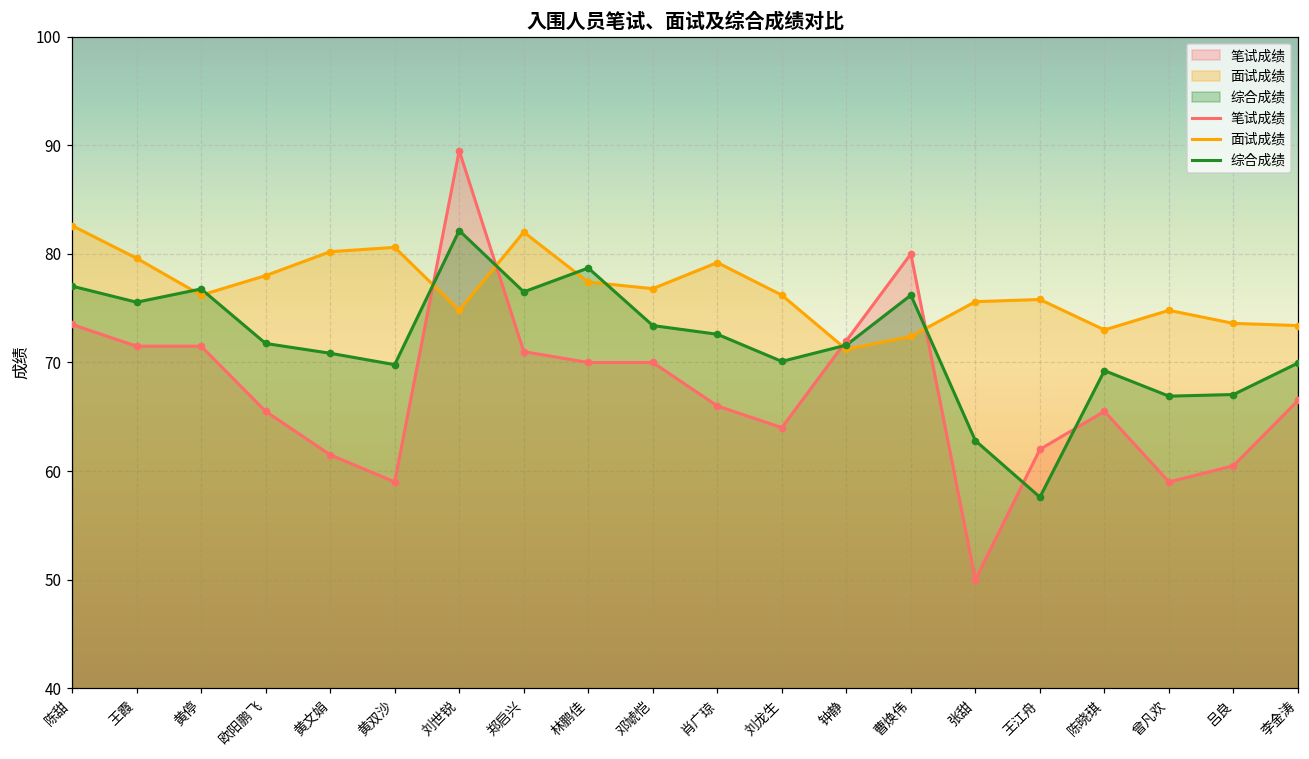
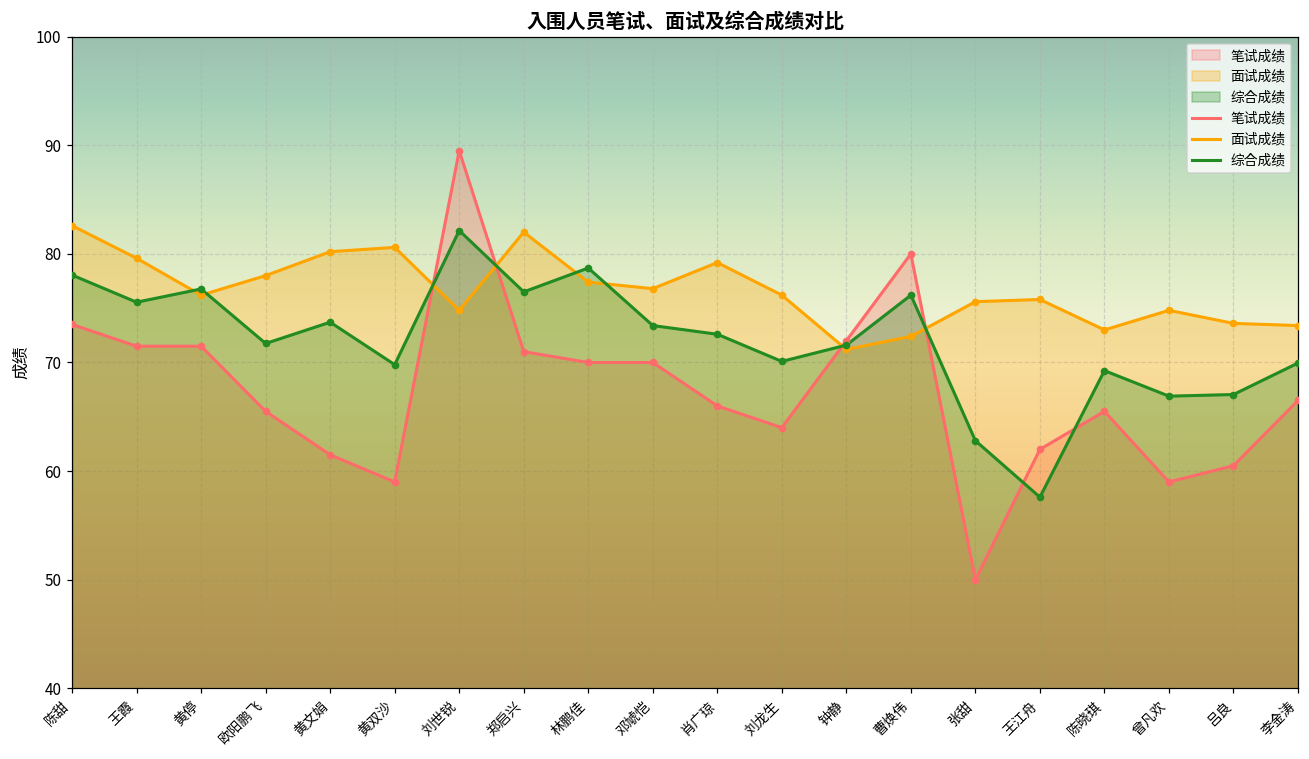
综合成绩, 陈甜: 77 -> 78
综合成绩, 黄文娟: 71 -> 74
